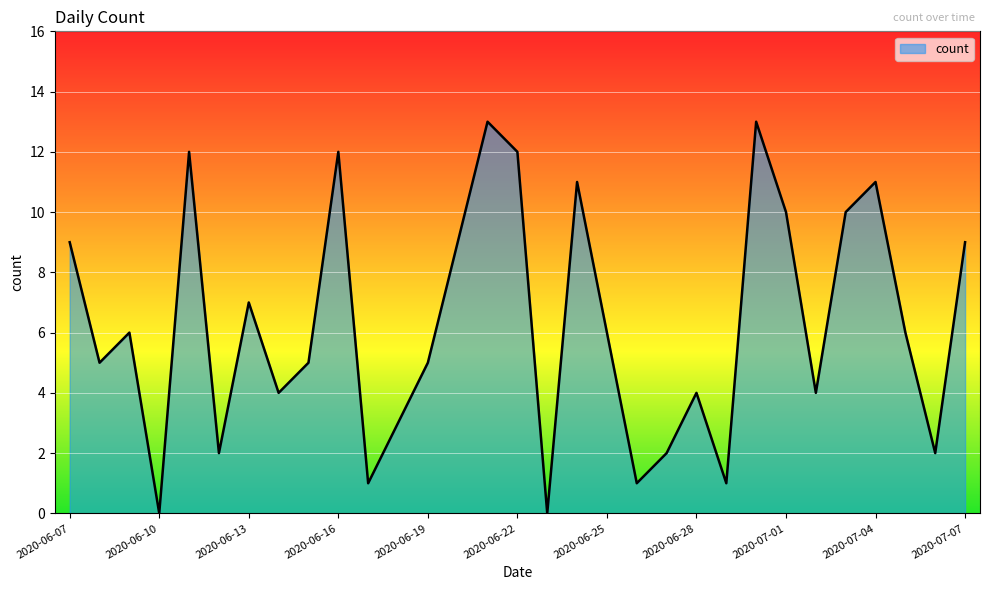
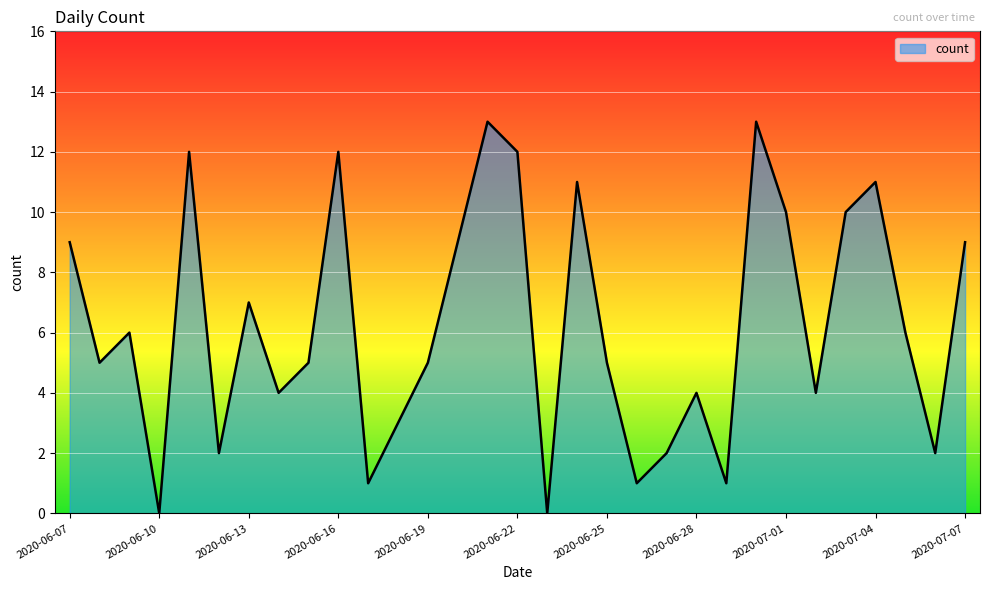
2020-06-25: 6 -> 5
